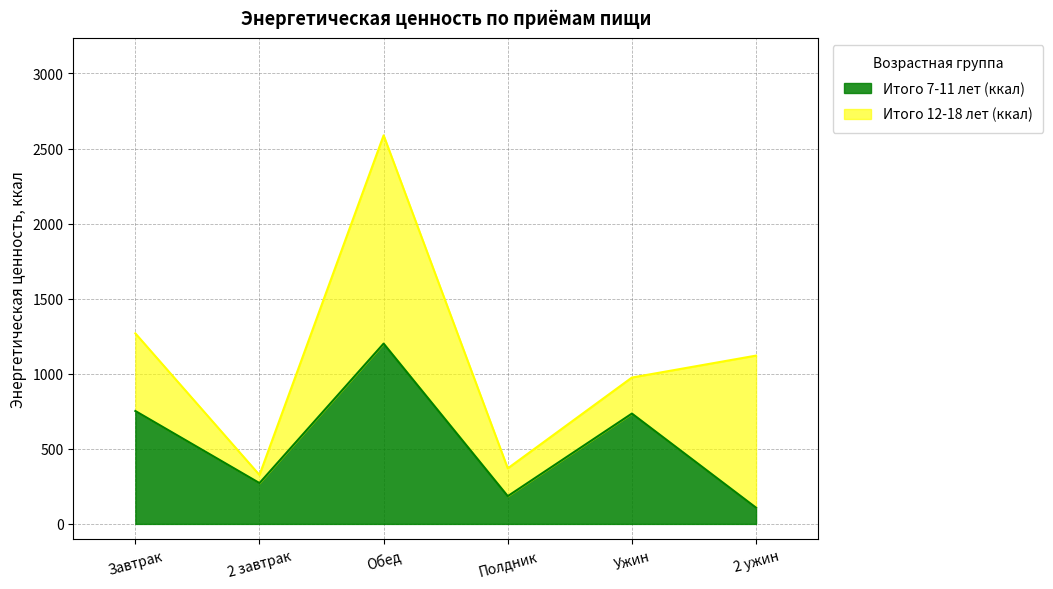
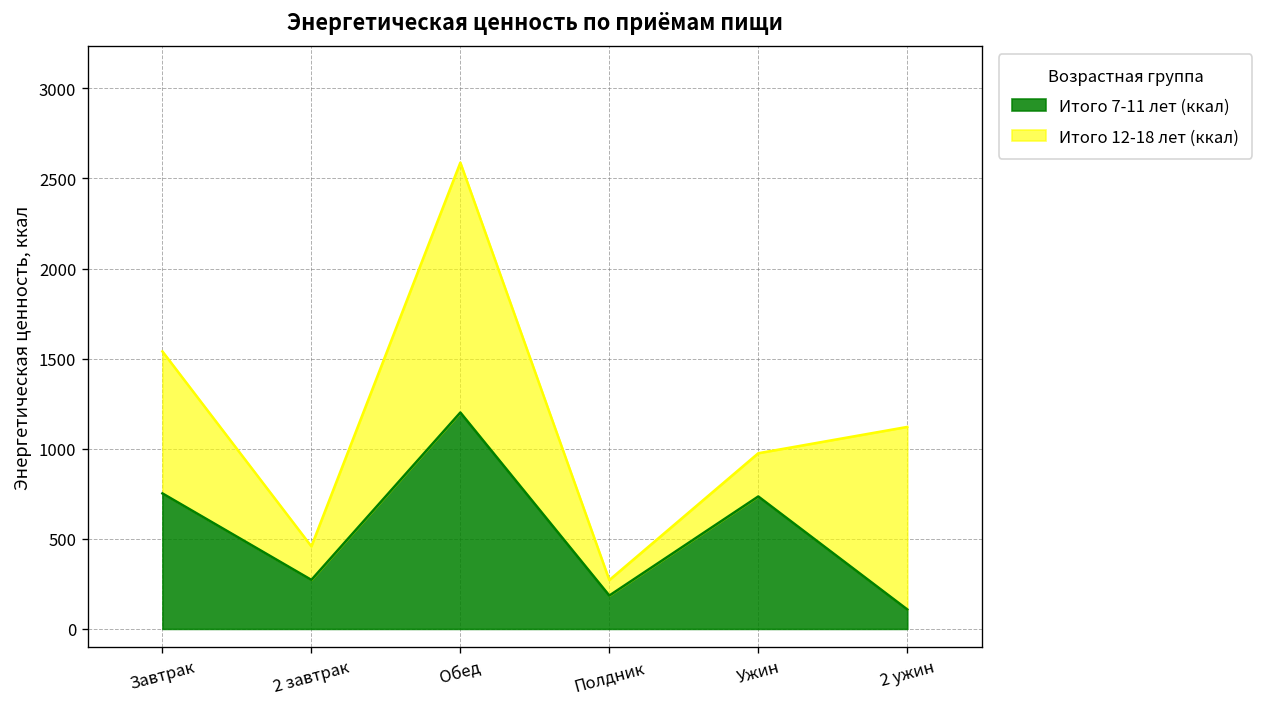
Итого 12-18 лет (ккал), Завтрак: 520 -> 790
Итого 12-18 лет (ккал), 2 завтрак: 50 -> 190
Итого 12-18 лет (ккал), Полдник: 190 -> 90
